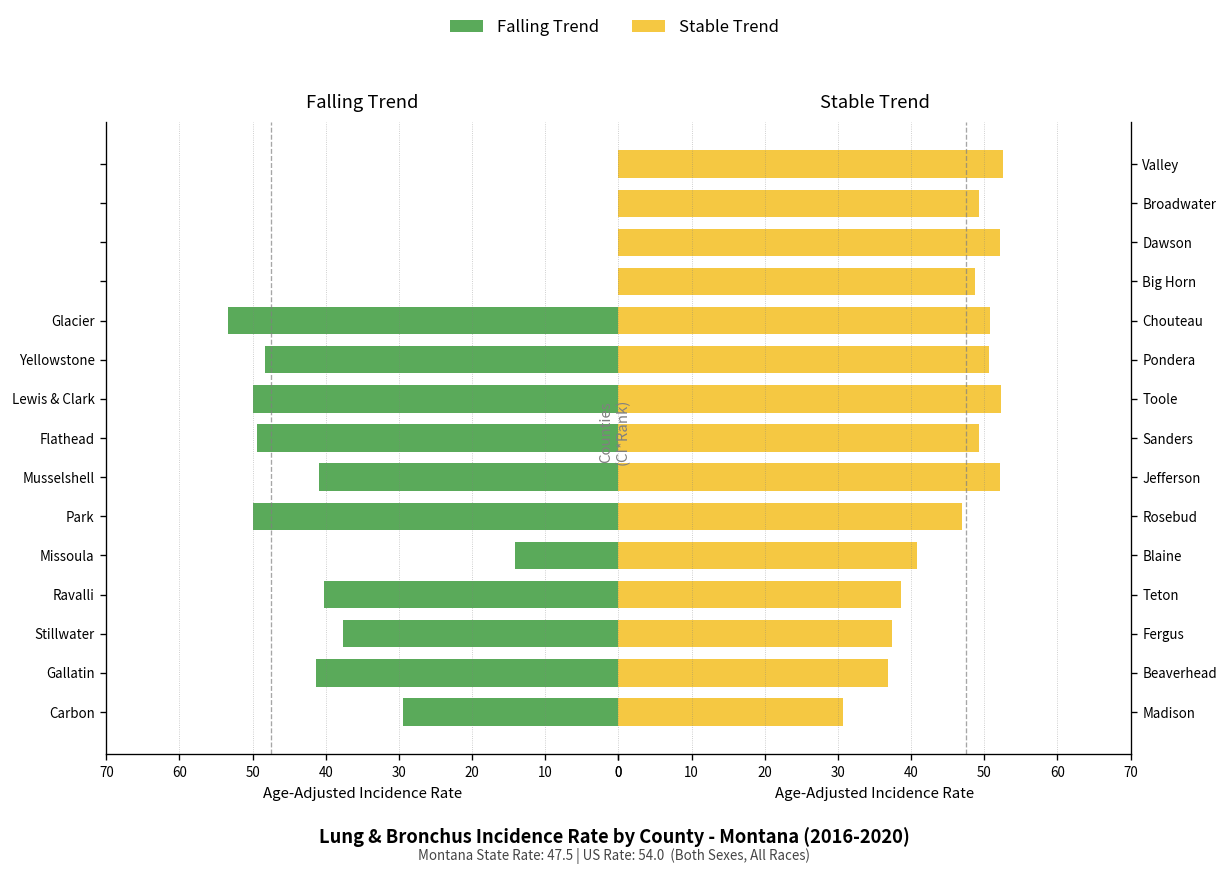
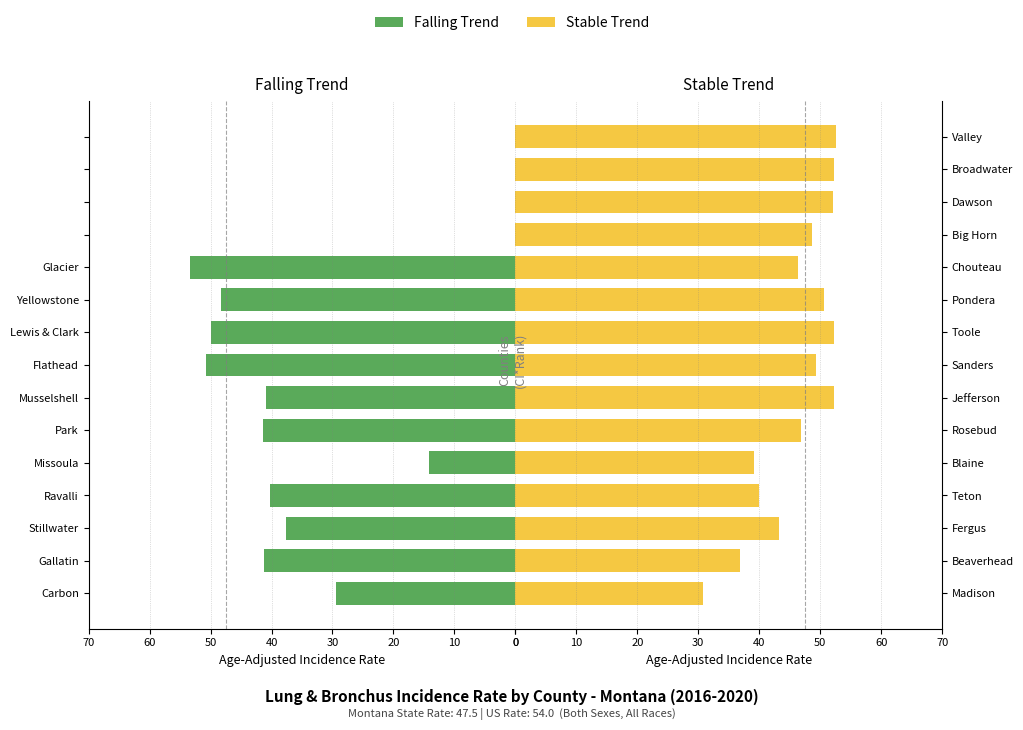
Falling Trend, Flathead: 49 -> 51
Falling Trend, Park: 50 -> 41
Stable Trend, Broadwater: 49 -> 52
Stable Trend, Chouteau: 51 -> 46
Stable Trend, Blaine: 41 -> 39
Stable Trend, Teton: 39 -> 40
Stable Trend, Fergus: 37 -> 43
